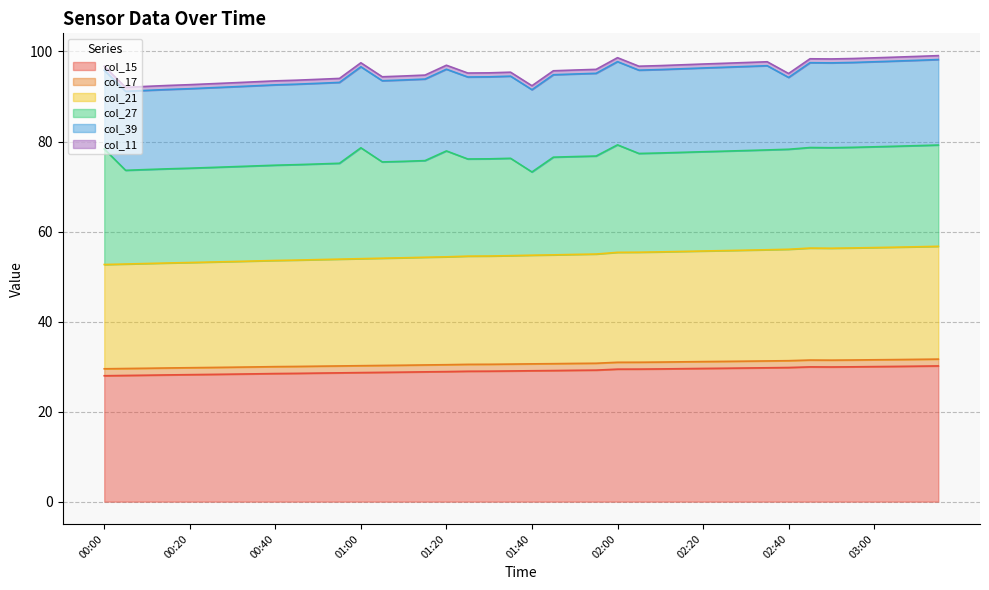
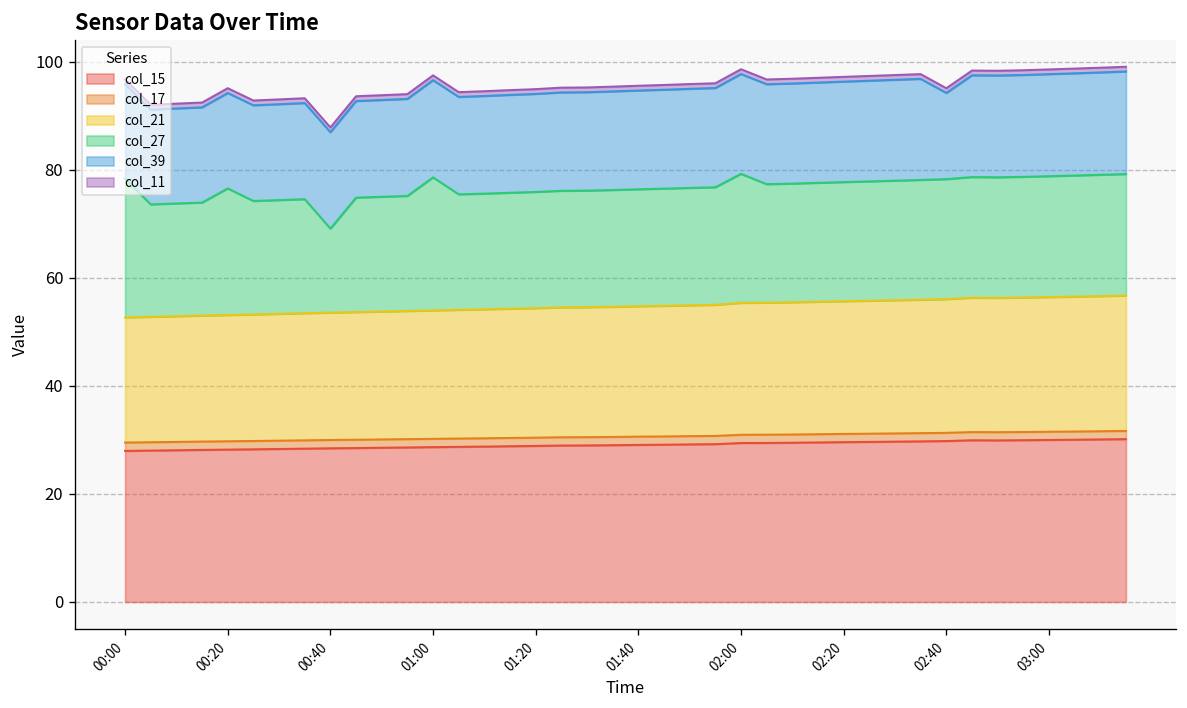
col_27, 00:20: 21 -> 23
col_27, 00:40: 21 -> 16
col_27, 01:20: 24 -> 22
col_27, 01:40: 18 -> 22
